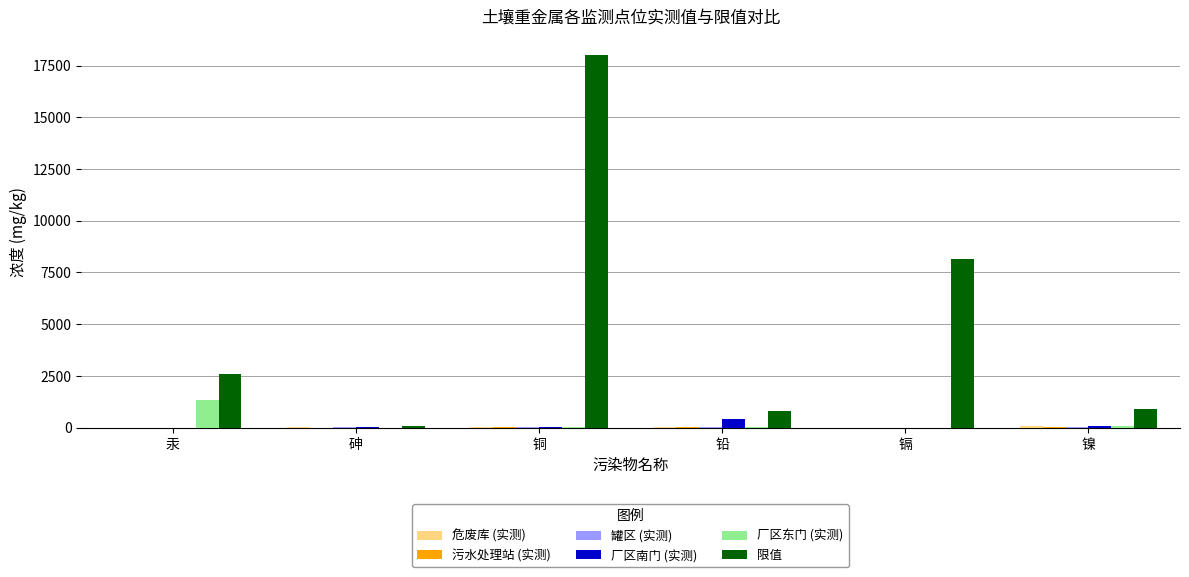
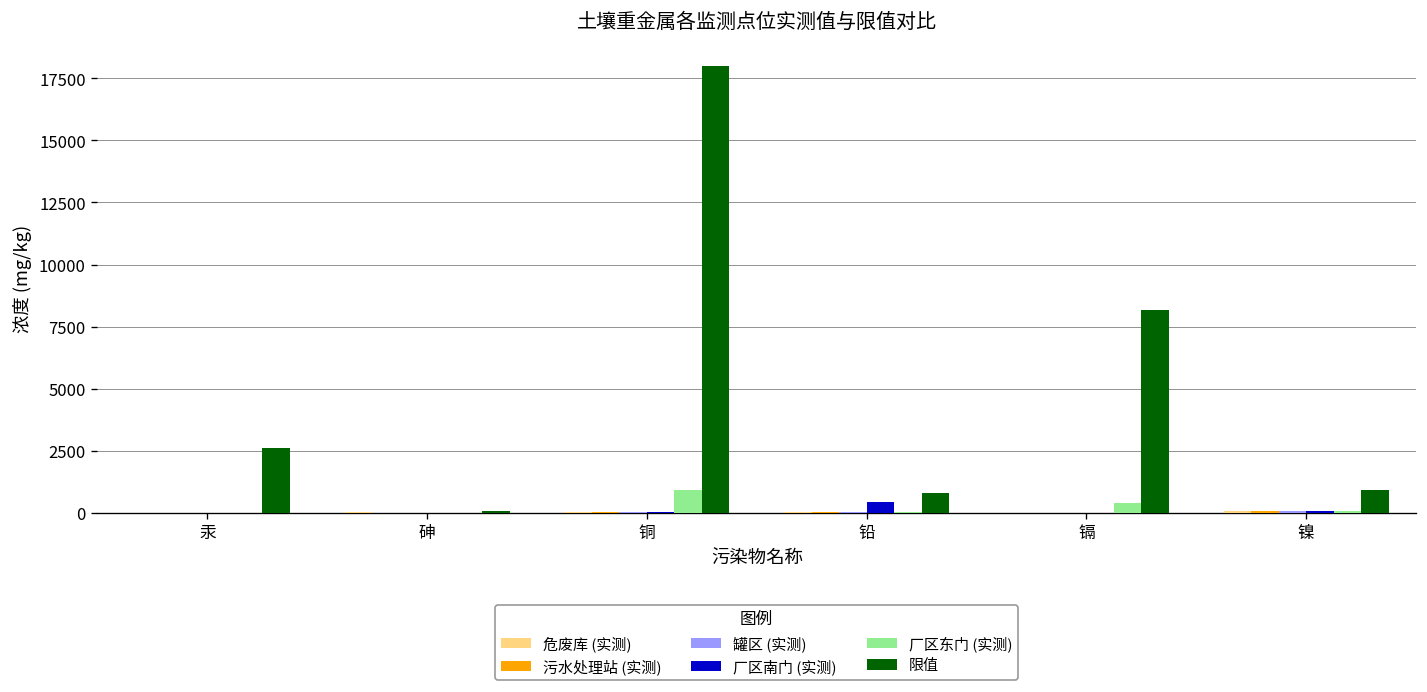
厂区东门 (实测), 汞: 1400 -> 0
厂区东门 (实测), 铜: 0 -> 900
厂区东门 (实测), 镉: 0 -> 400
